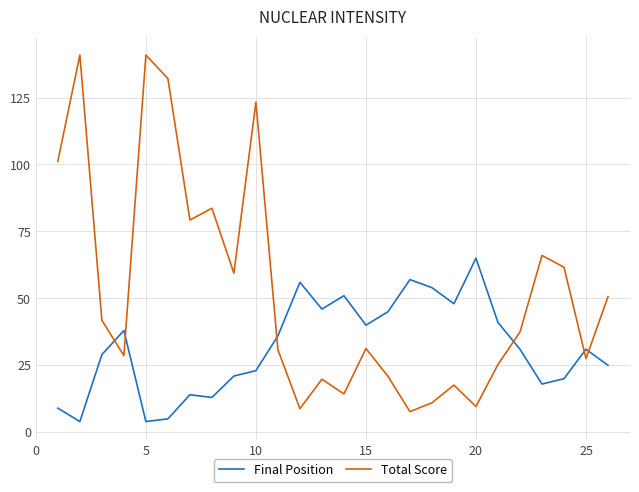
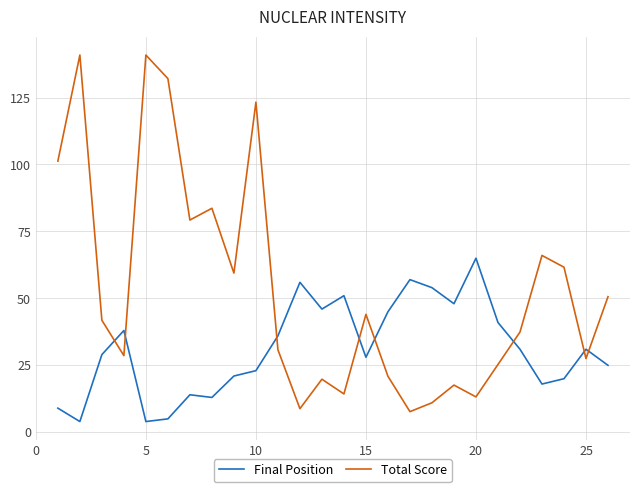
Final Position, 15: 40 -> 28
Total Score, 15: 31 -> 44
Total Score, 20: 10 -> 13
